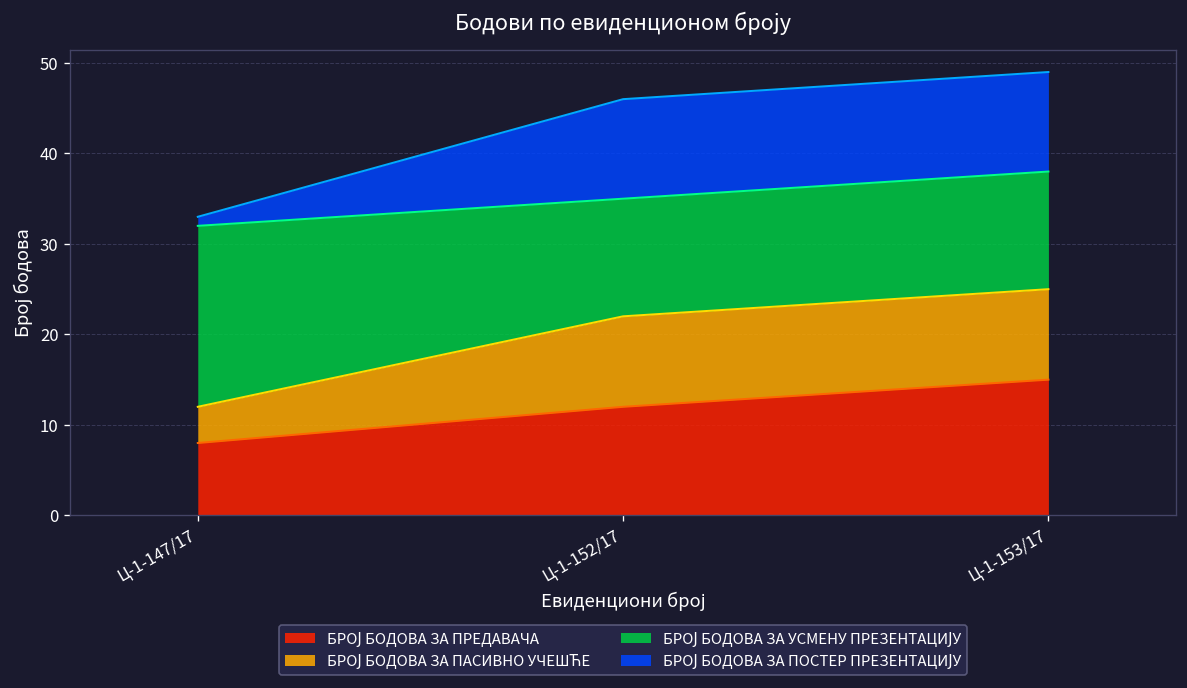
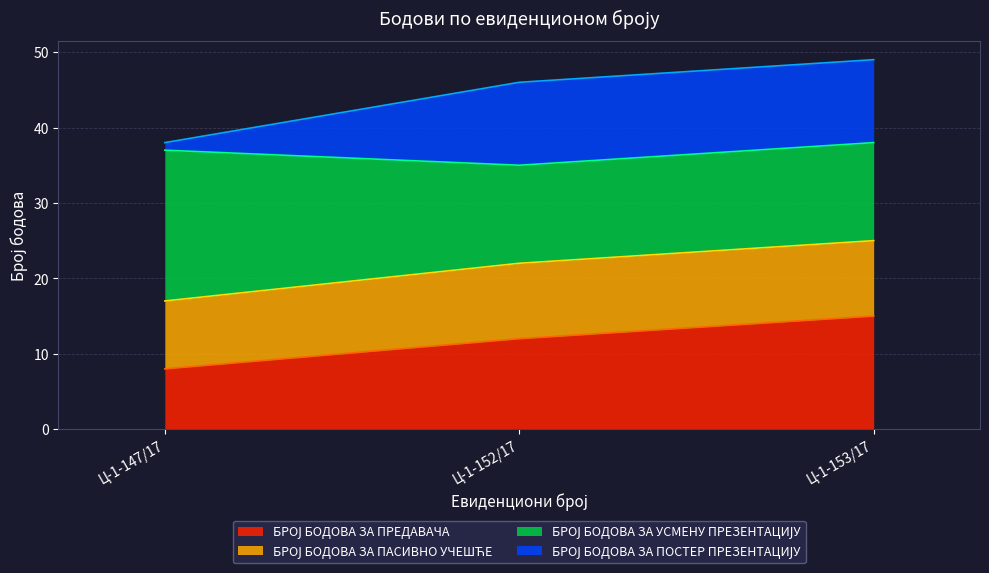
БРОЈ БОДОВА ЗА ПАСИВНО УЧЕШЋЕ, Ц-1-147/17: 4 -> 9
